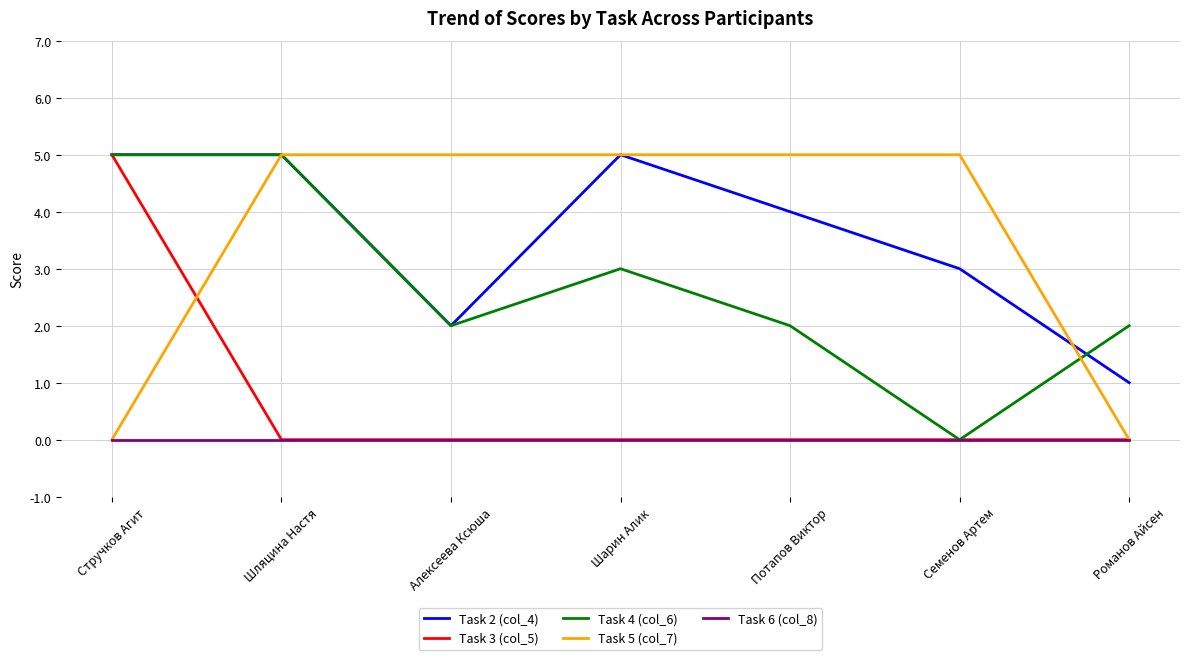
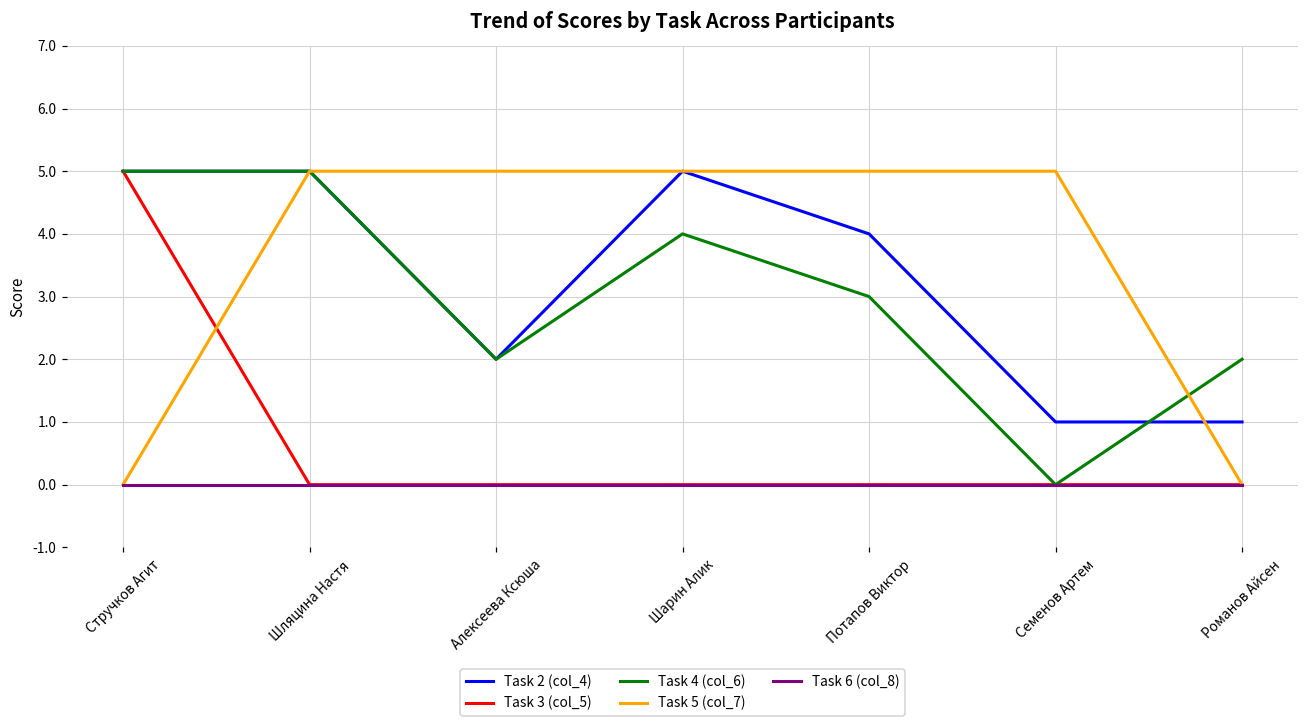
Task 4 (col_6), Шарин Алик: 3 -> 4
Task 4 (col_6), Потапов Виктор: 2 -> 3
Task 2 (col_4), Семенов Артем: 3 -> 1
